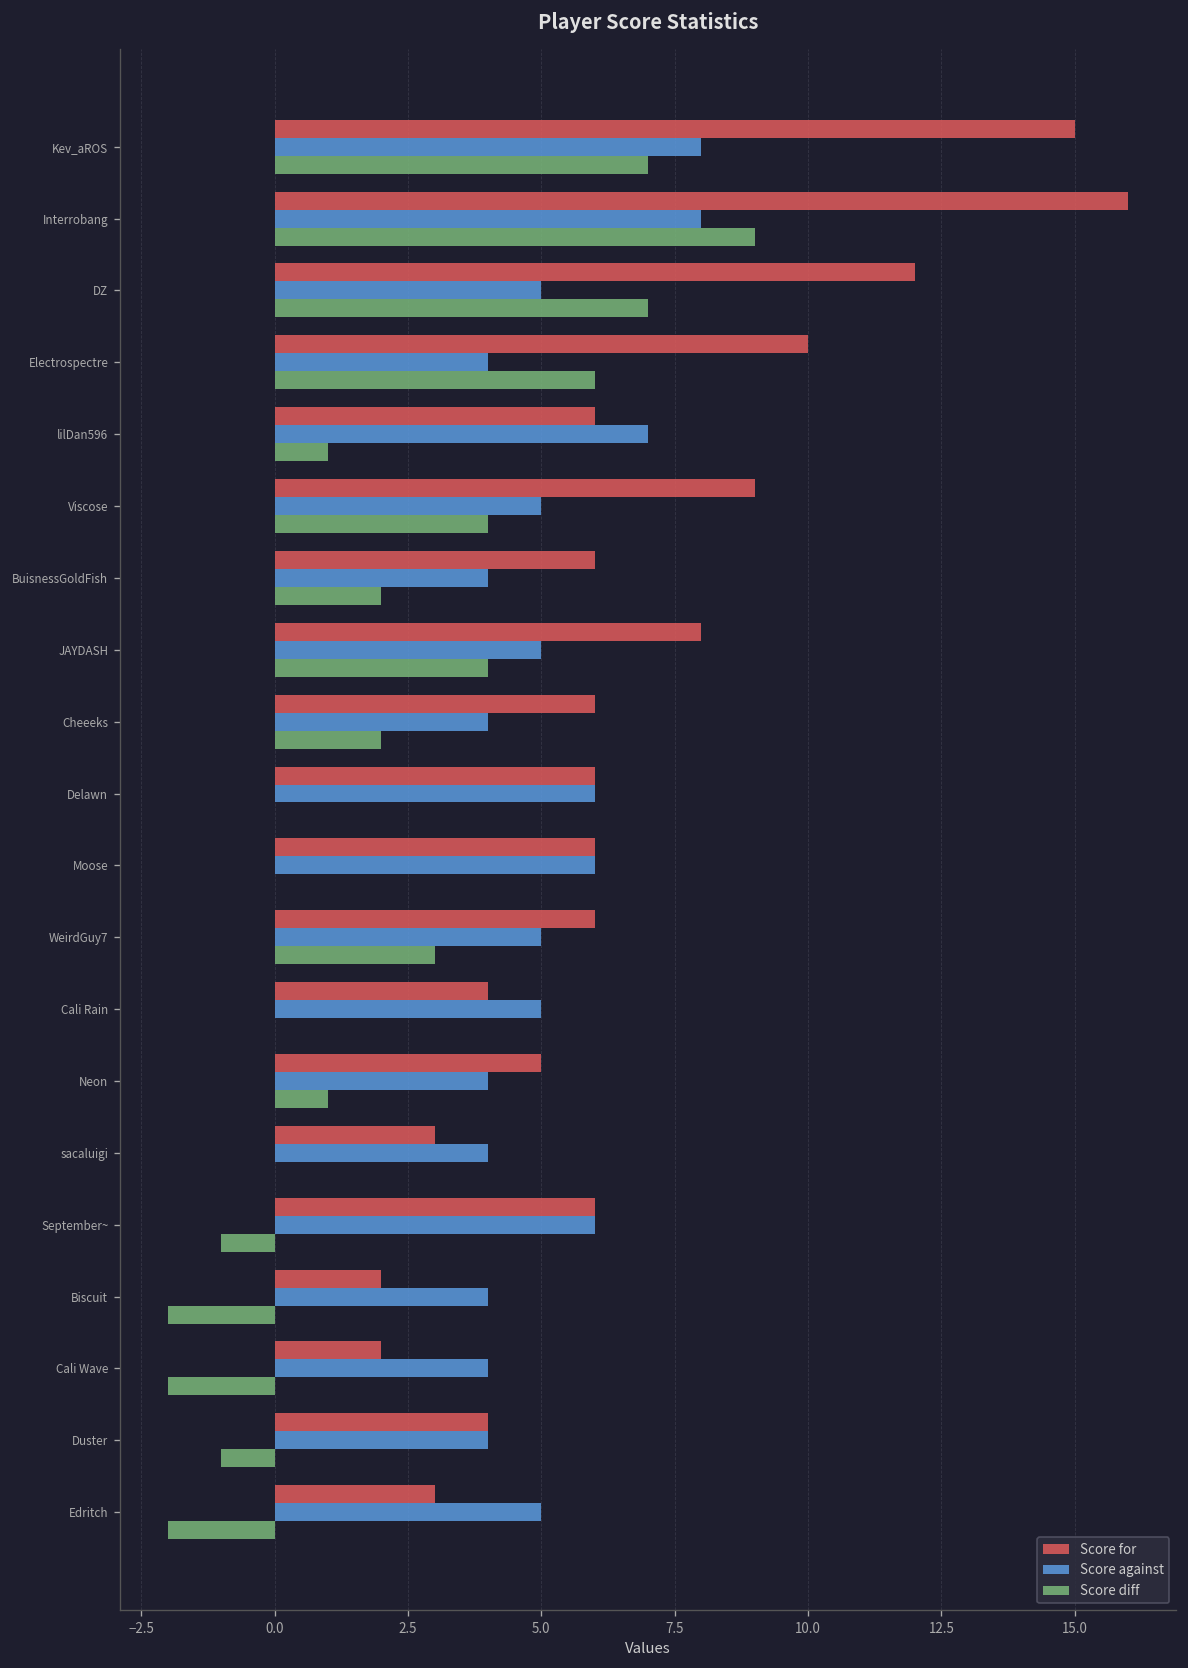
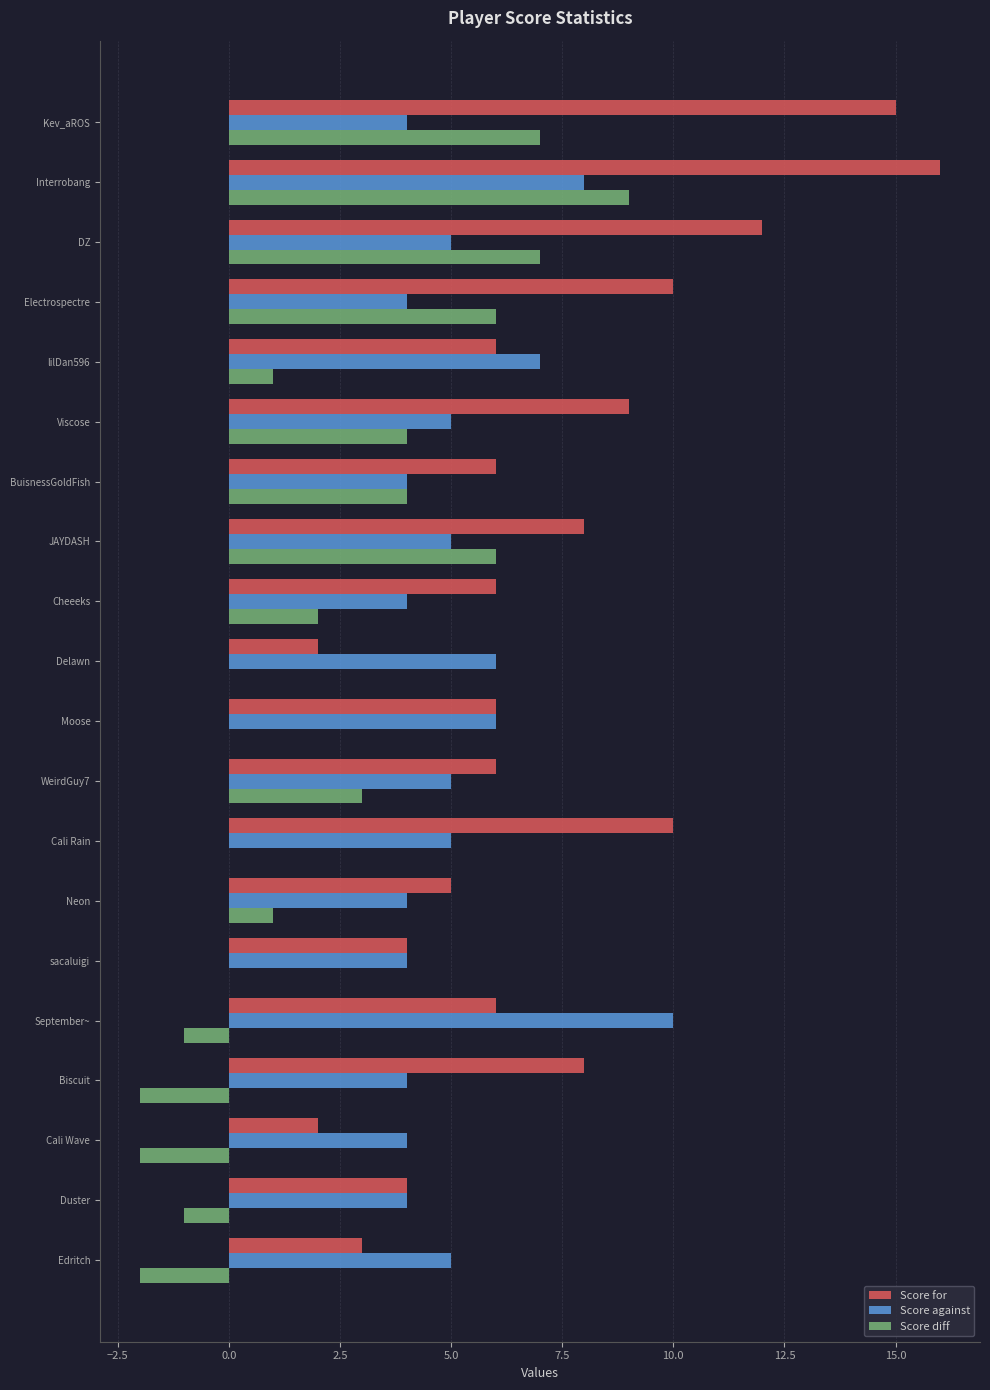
Score against, Kev_aROS: 8 -> 4
Score diff, BuisnessGoldFish: 2 -> 4
Score diff, JAYDASH: 4 -> 6
Score for, Delawn: 6 -> 2
Score for, Cali Rain: 4 -> 10
Score for, sacaluigi: 3 -> 4
Score against, September~: 6 -> 10
Score for, Biscuit: 2 -> 8
